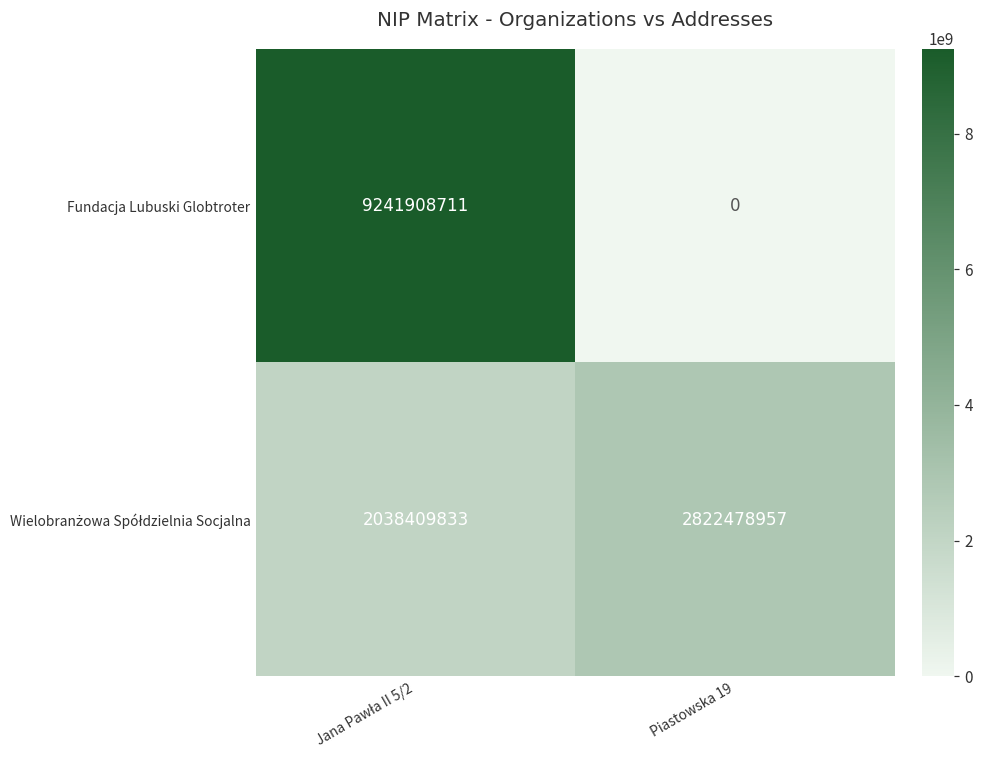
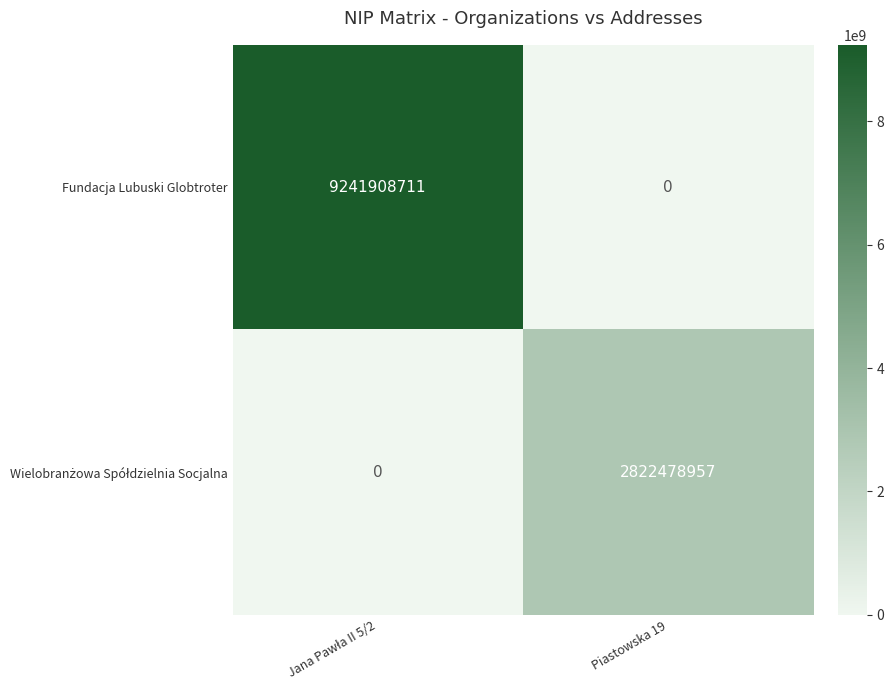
Wielobranżowa Spółdzielnia Socjalna, Jana Pawła II 5/2: 2038409833 -> 0
